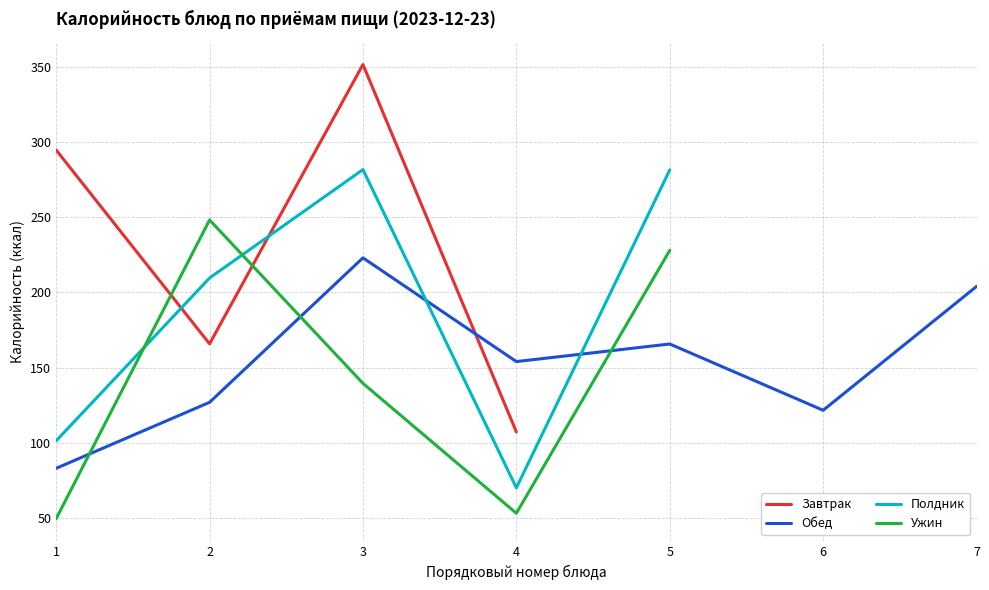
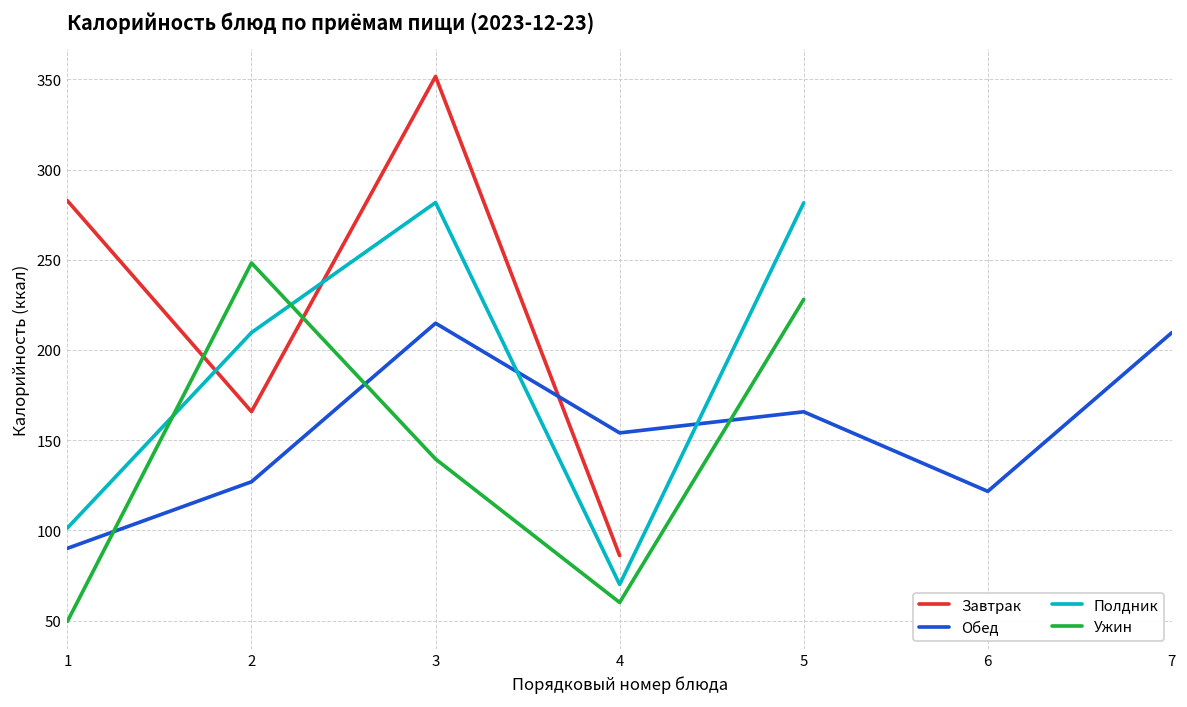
Завтрак, 1: 295 -> 283
Обед, 1: 83 -> 90
Обед, 3: 223 -> 215
Завтрак, 4: 107 -> 86
Ужин, 4: 53 -> 60
Обед, 7: 204 -> 210
